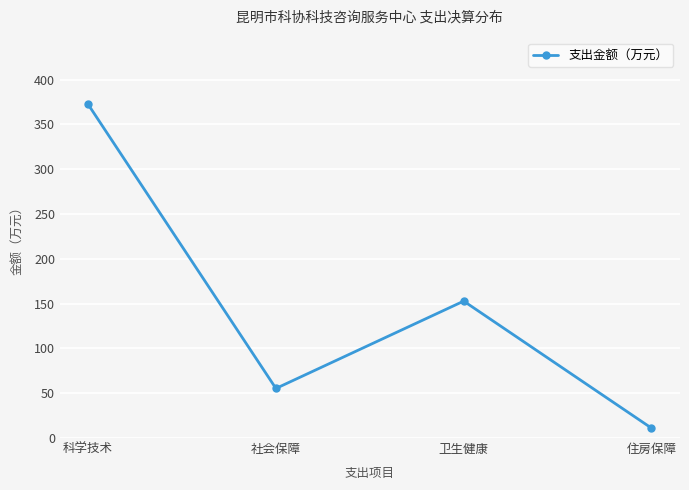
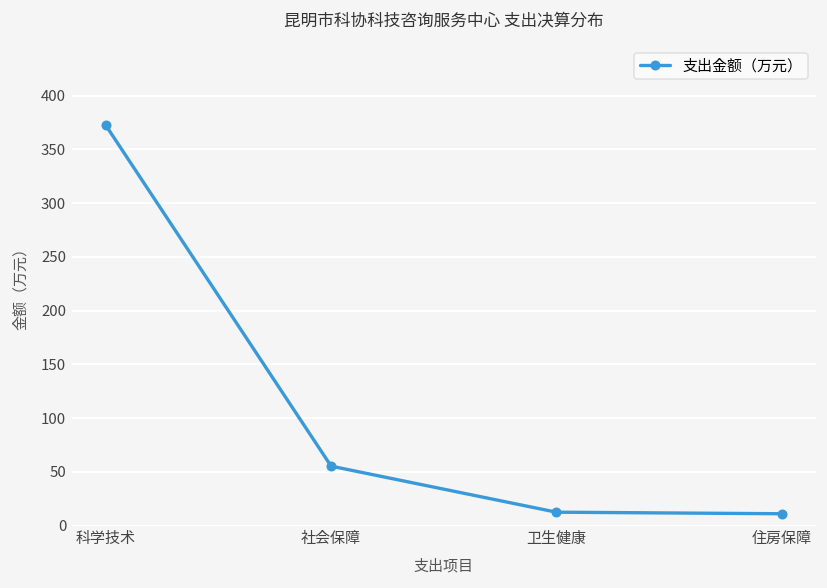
卫生健康: 150 -> 10
